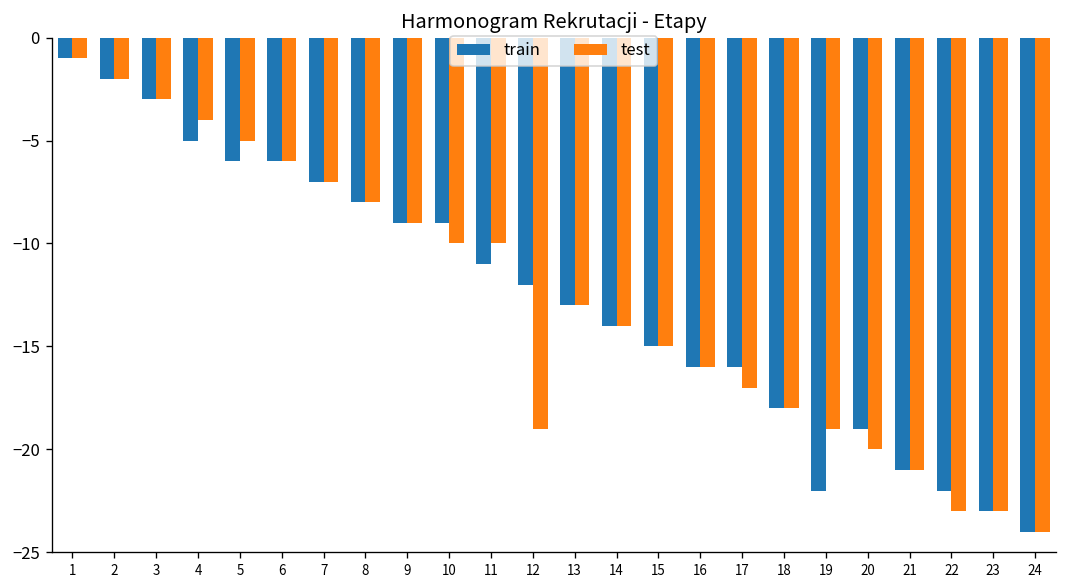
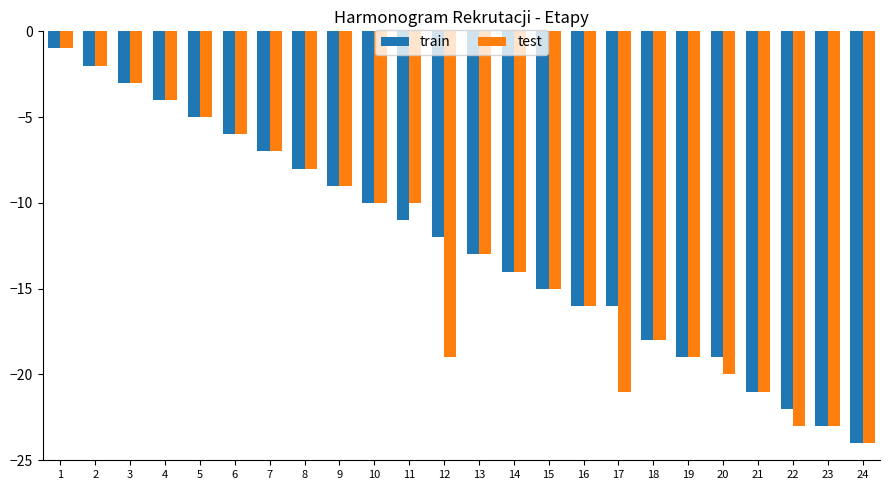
train, 4: -5.0 -> -4.0
train, 5: -6.0 -> -5.0
train, 10: -9.0 -> -10.0
test, 17: -17.0 -> -21.0
train, 19: -22.0 -> -19.0
